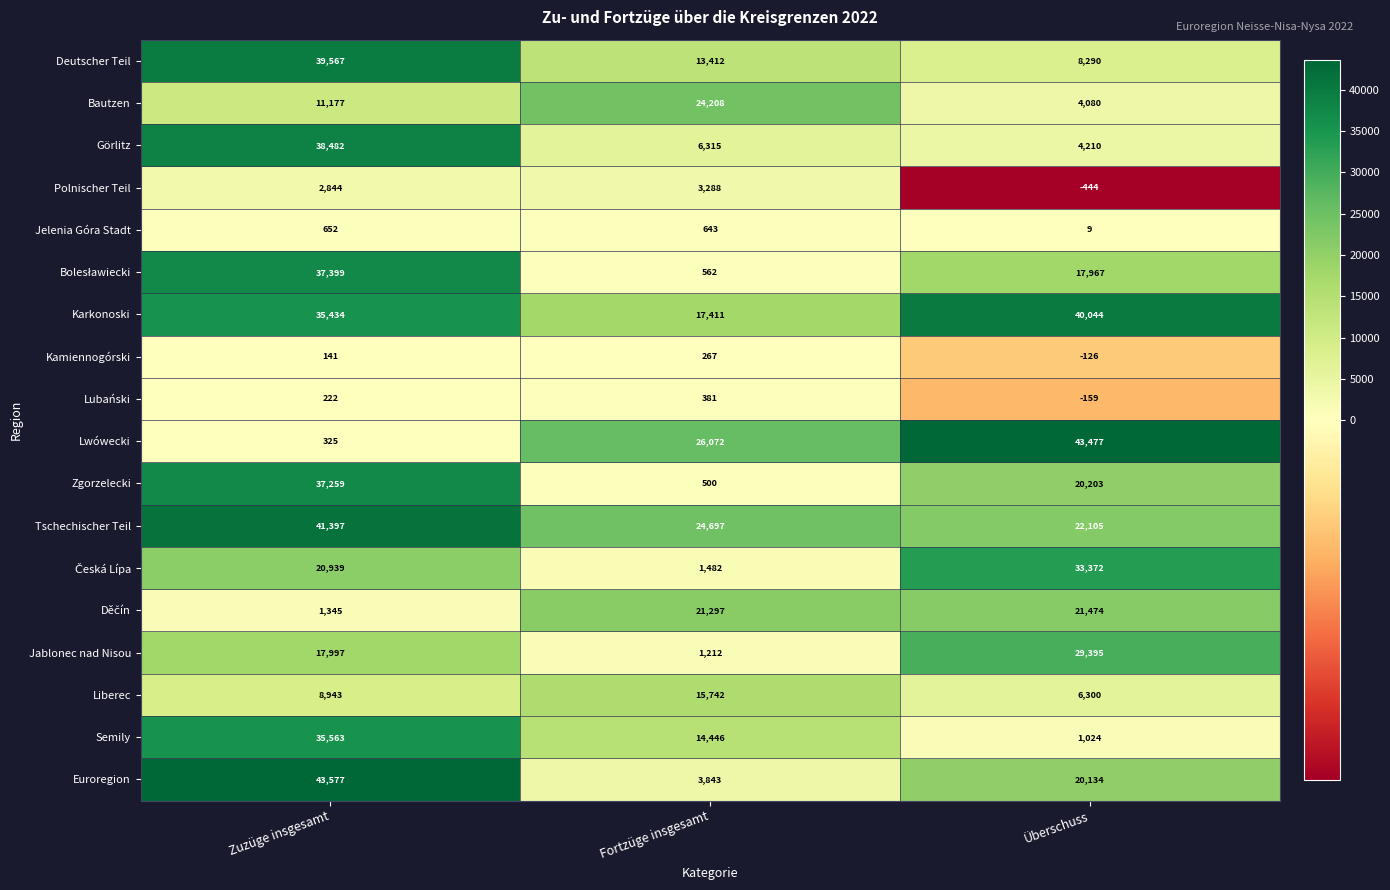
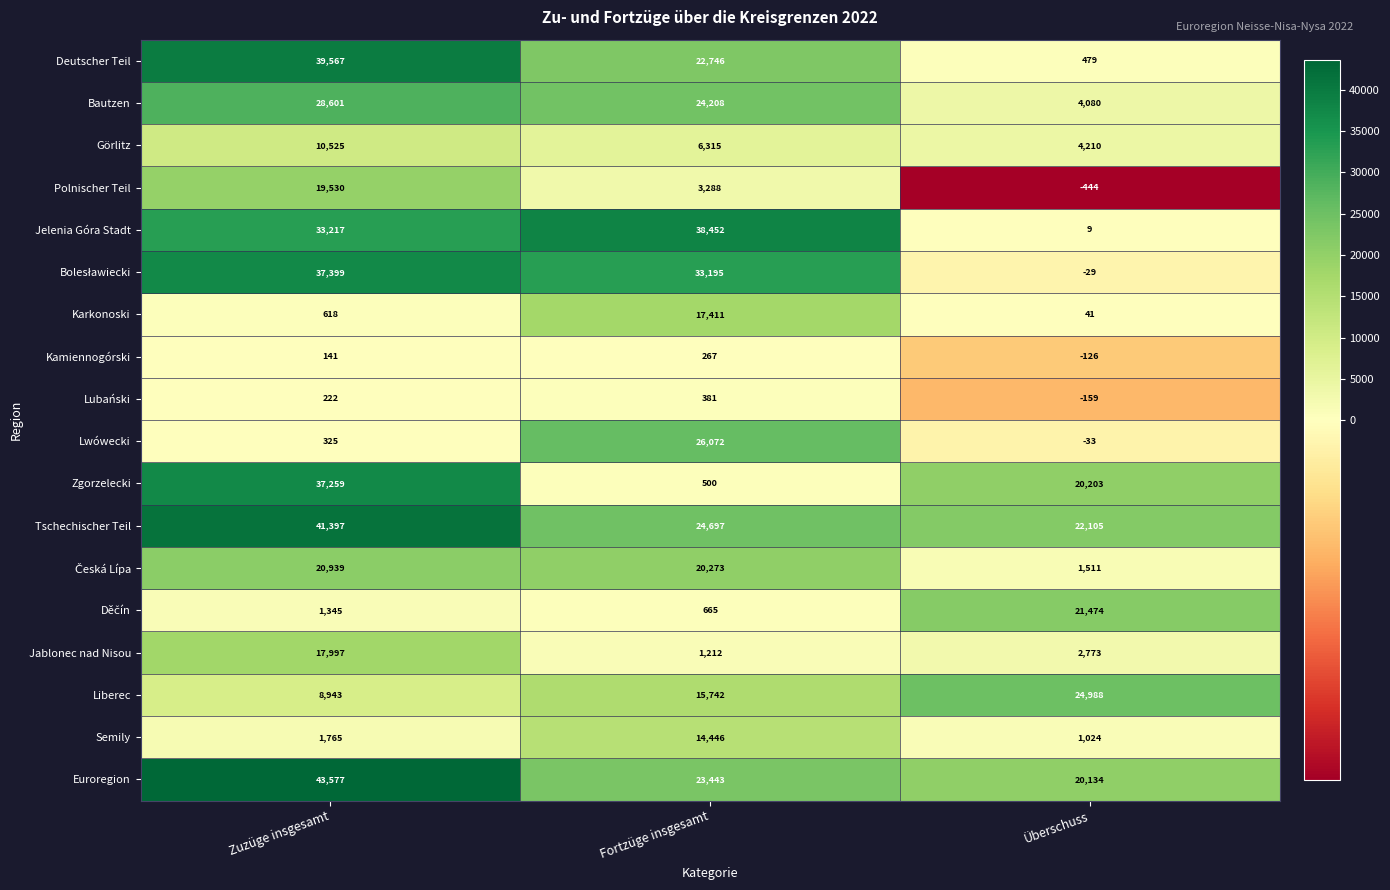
Deutscher Teil, Fortzüge insgesamt: 13,412 -> 22,746
Deutscher Teil, Überschuss: 8,290 -> 479
Bautzen, Zuzüge insgesamt: 11,177 -> 28,601
Görlitz, Zuzüge insgesamt: 38,482 -> 10,525
Polnischer Teil, Zuzüge insgesamt: 2,844 -> 19,530
Jelenia Góra Stadt, Zuzüge insgesamt: 652 -> 33,217
Jelenia Góra Stadt, Fortzüge insgesamt: 643 -> 38,452
Bolesławiecki, Fortzüge insgesamt: 562 -> 33,195
Bolesławiecki, Überschuss: 17,967 -> -29
Karkonoski, Zuzüge insgesamt: 35,434 -> 618
Karkonoski, Überschuss: 40,044 -> 41
Lwówecki, Überschuss: 43,477 -> -33
Česká Lípa, Fortzüge insgesamt: 1,482 -> 20,273
Česká Lípa, Überschuss: 33,372 -> 1,511
Děčín, Fortzüge insgesamt: 21,297 -> 665
Jablonec nad Nisou, Überschuss: 29,395 -> 2,773
Liberec, Überschuss: 6,300 -> 24,988
Semily, Zuzüge insgesamt: 35,563 -> 1,765
Euroregion, Fortzüge insgesamt: 3,843 -> 23,443
